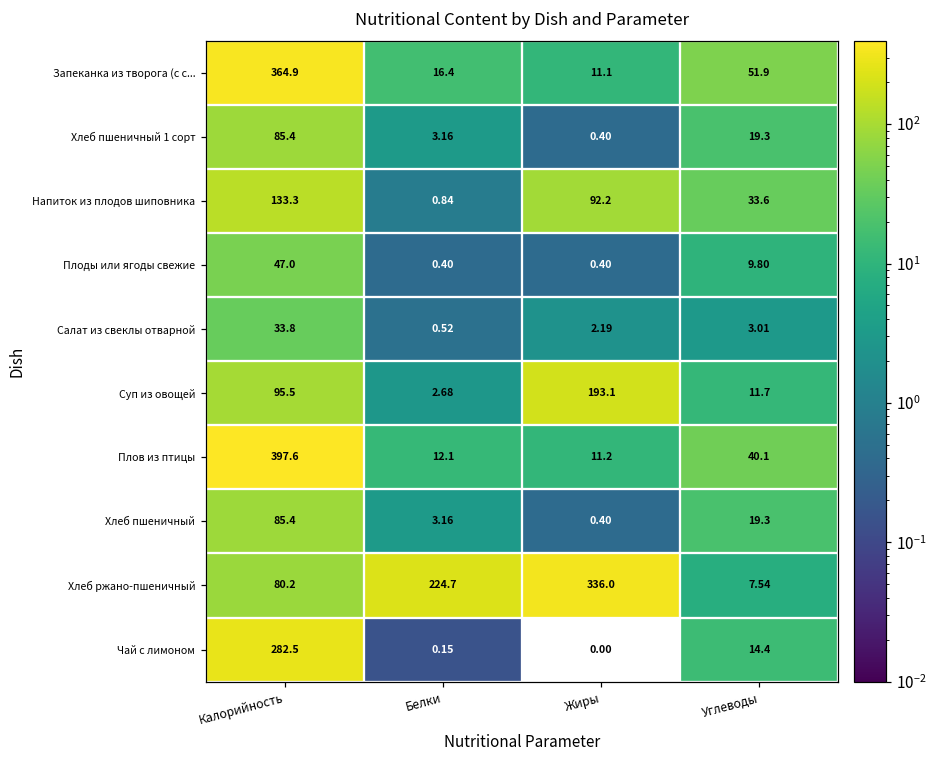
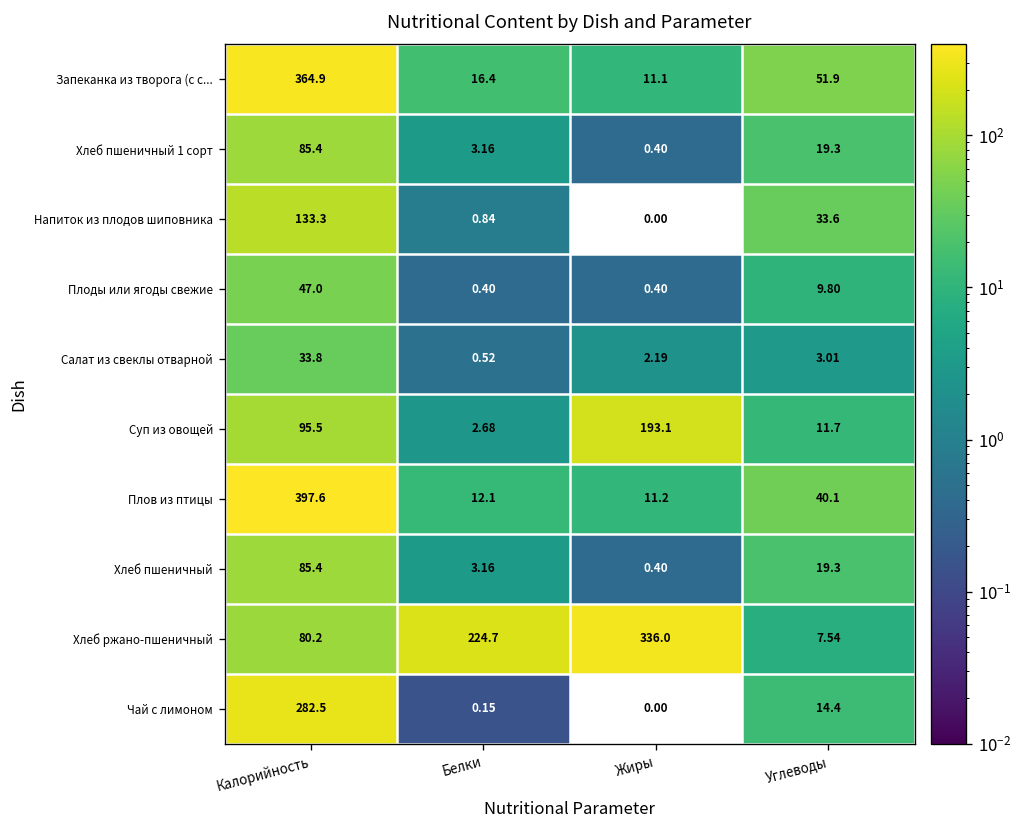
Напиток из плодов шиповника, Жиры: 92.2 -> 0.00
